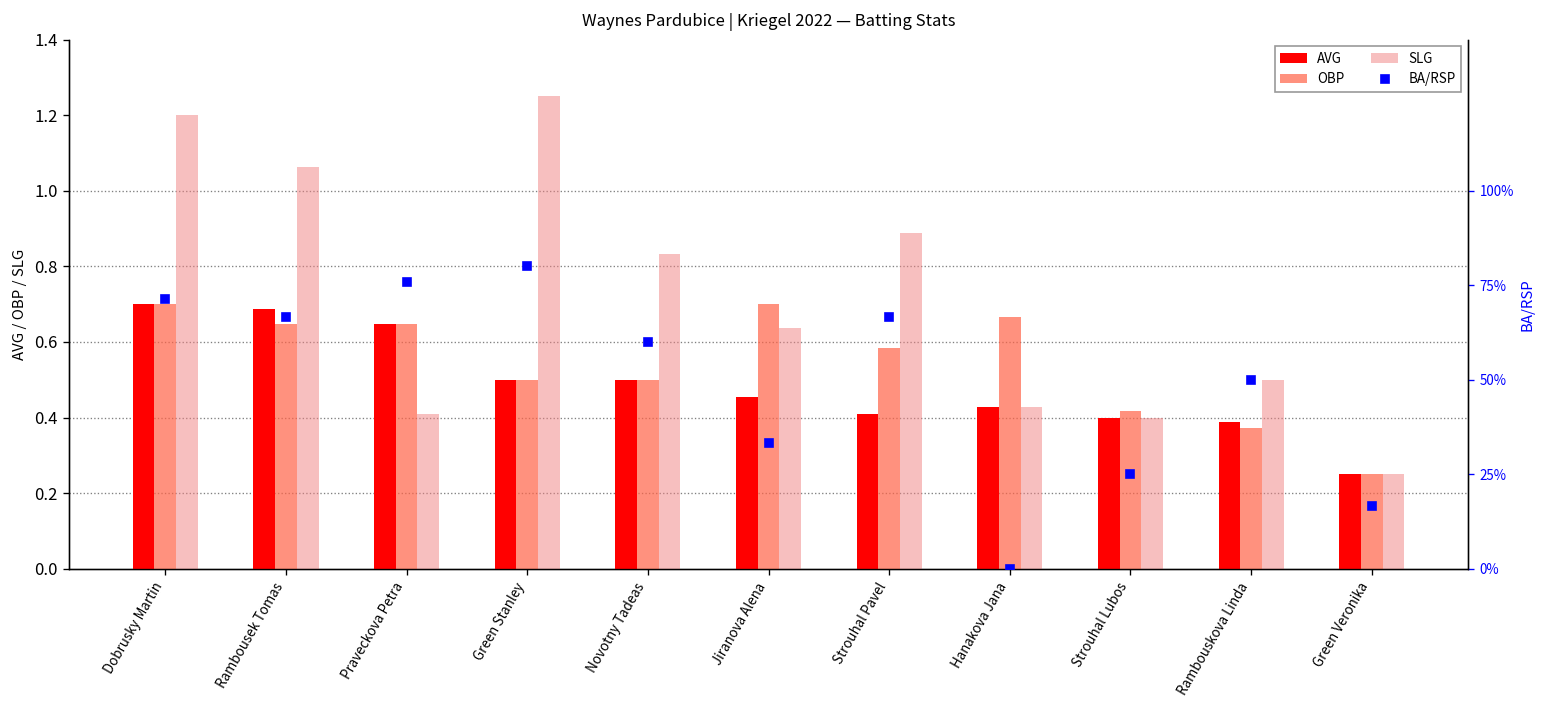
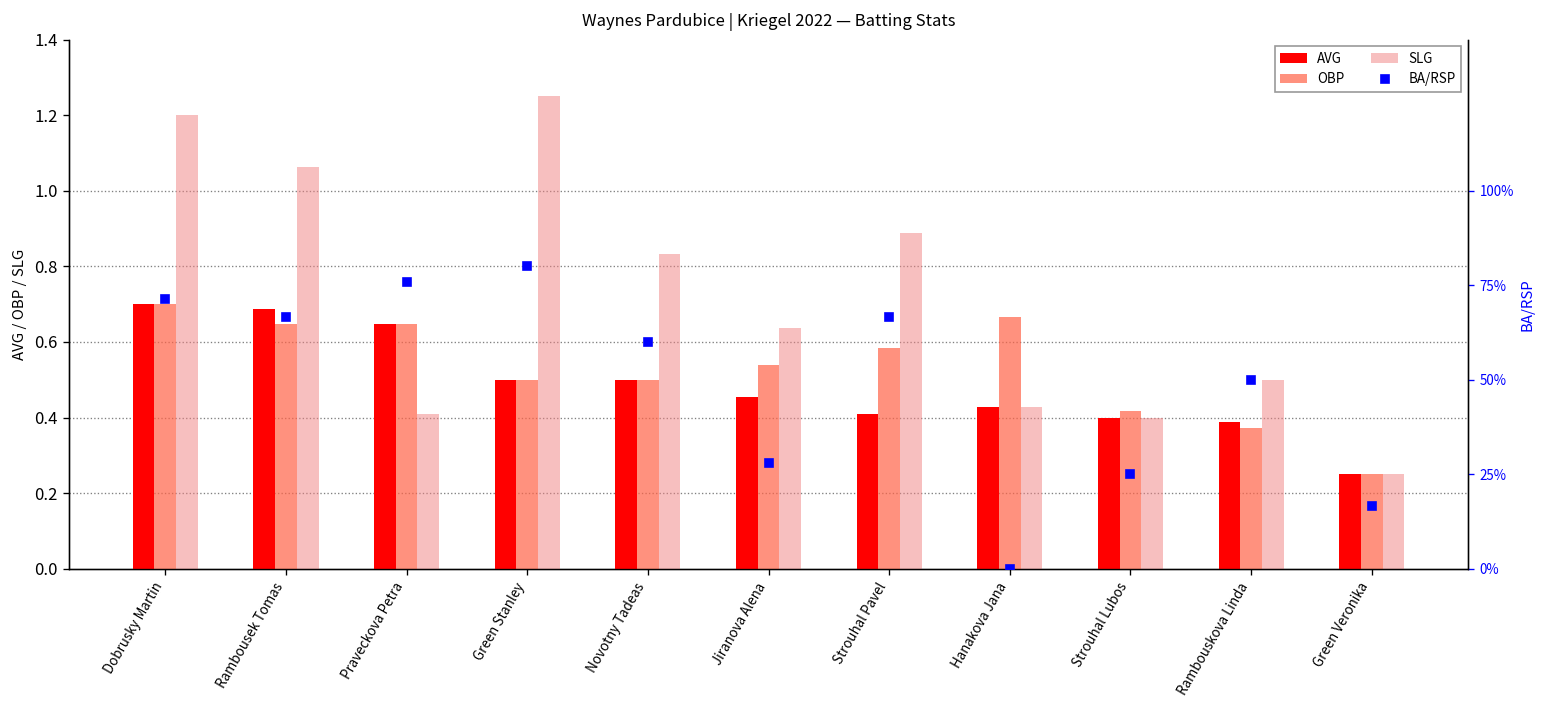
OBP, Jiranova Alena: 0.70 -> 0.54
BA/RSP, Jiranova Alena: 33% -> 28%
